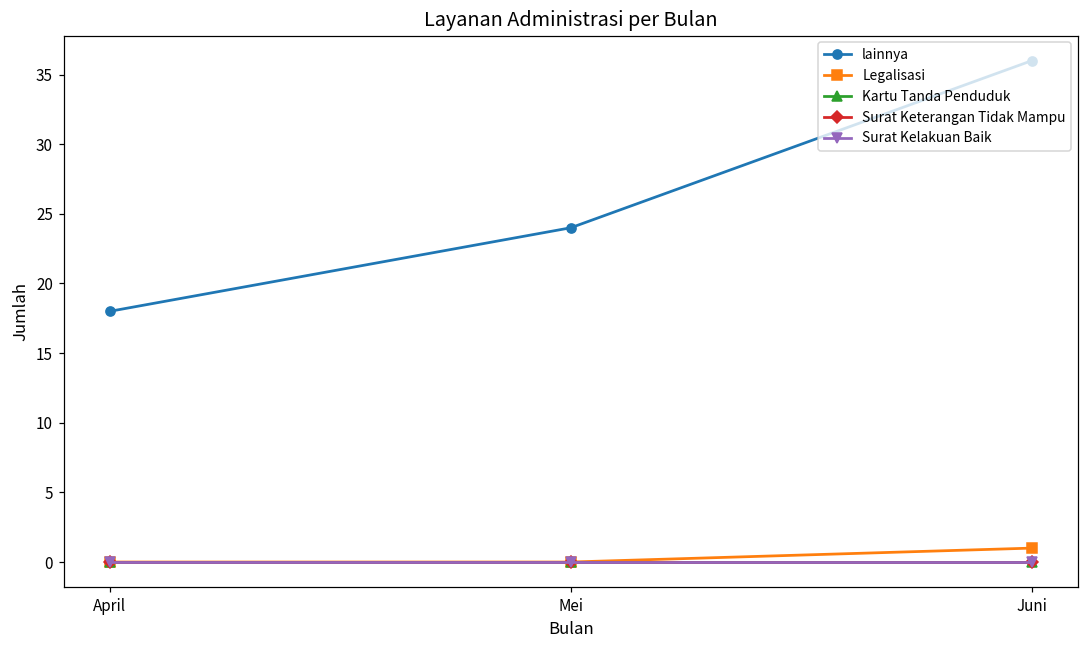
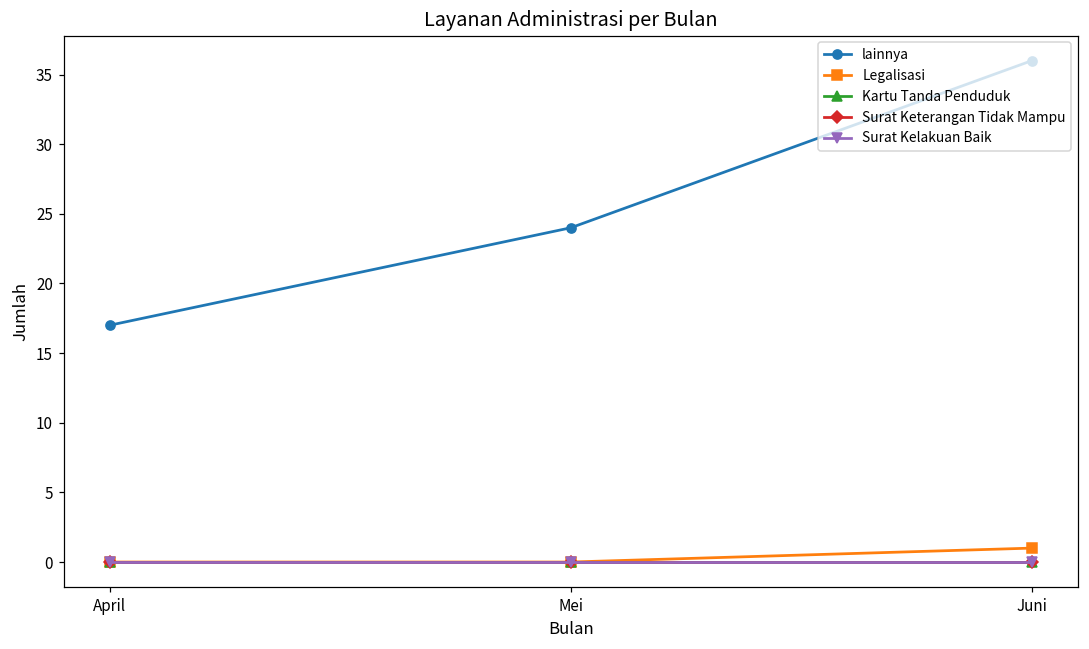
lainnya, April: 18 -> 17
